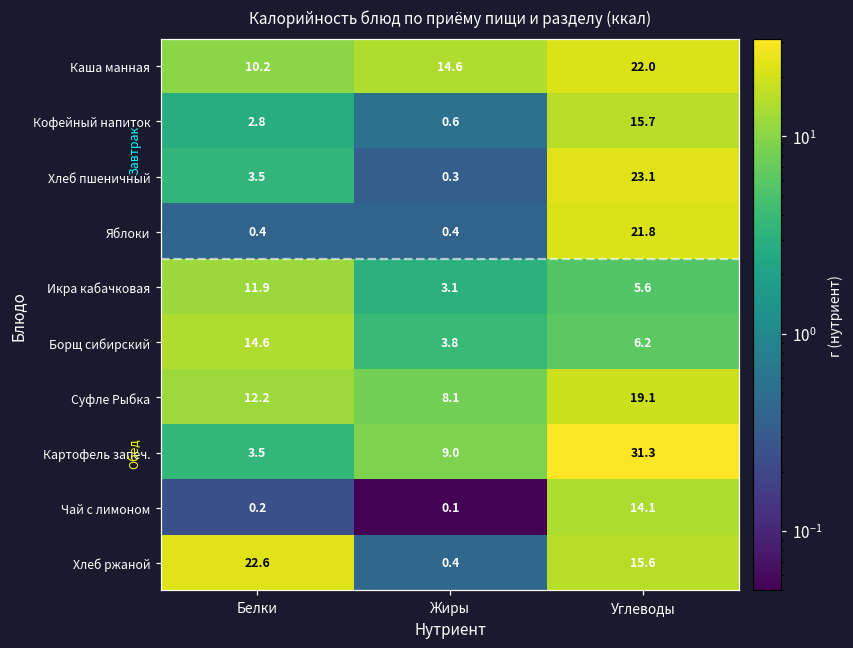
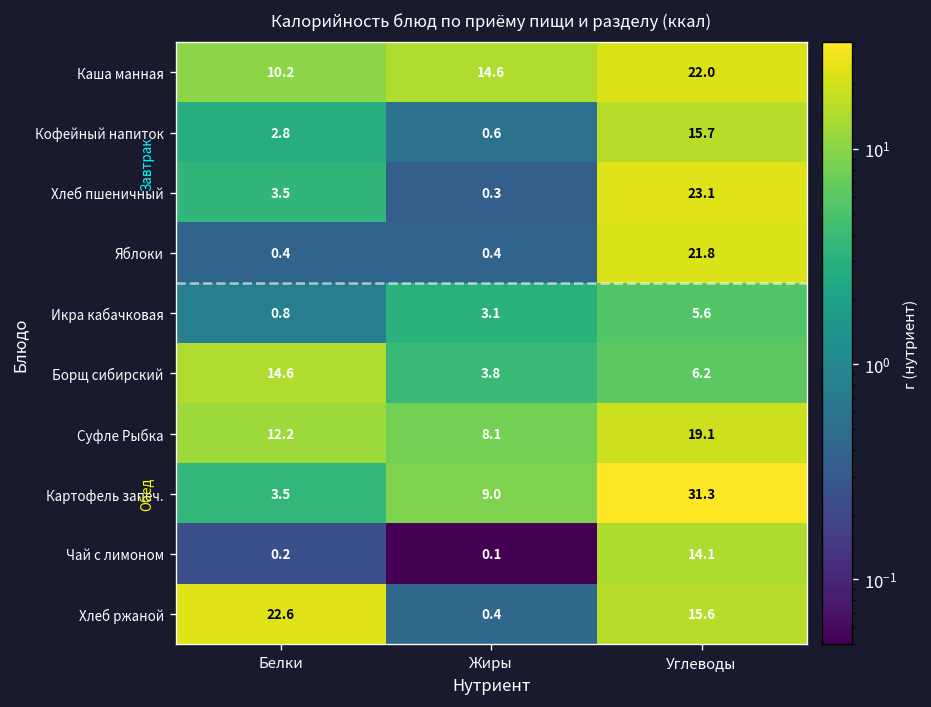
Икра кабачковая, Белки: 11.9 -> 0.8
